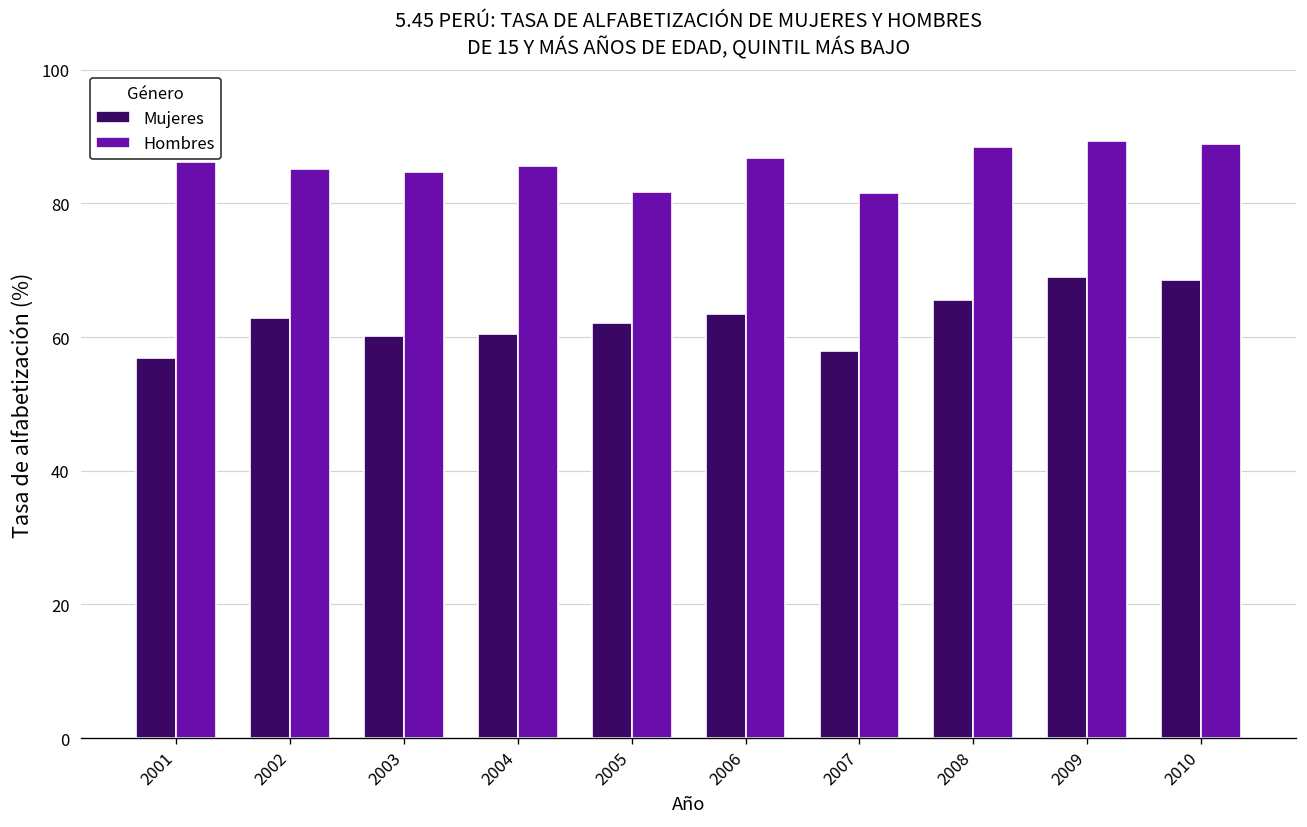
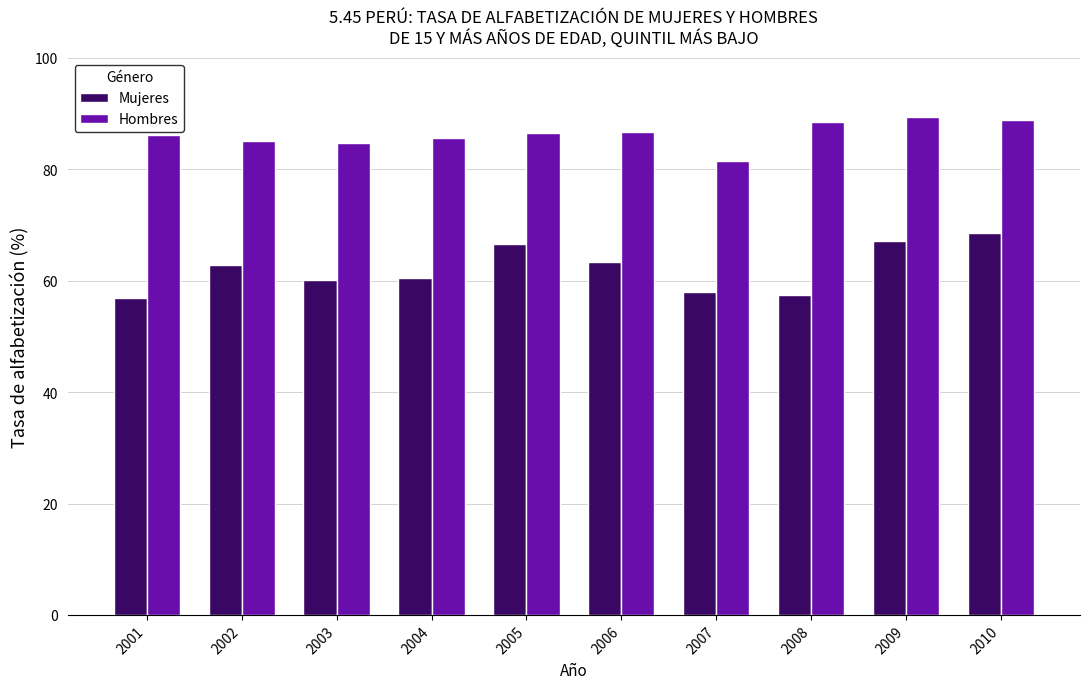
Mujeres, 2005: 62 -> 67
Hombres, 2005: 82 -> 87
Mujeres, 2008: 66 -> 57
Mujeres, 2009: 69 -> 67
